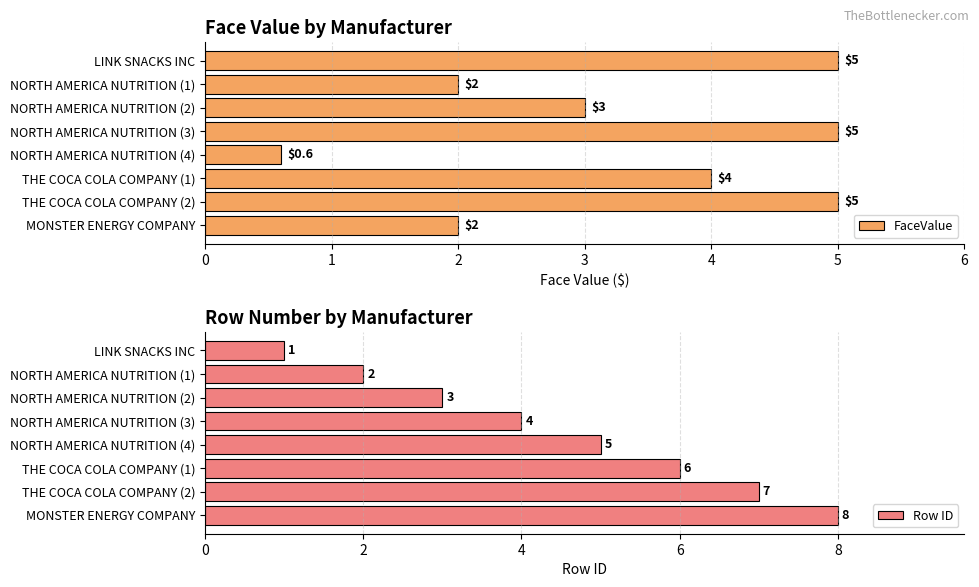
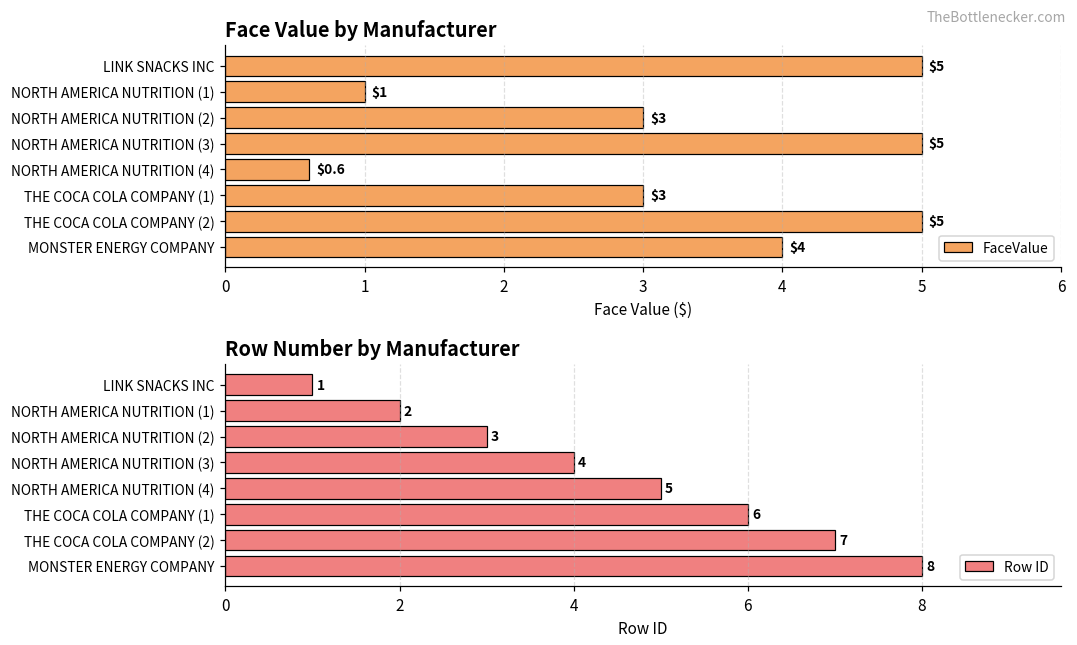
Face Value by Manufacturer, NORTH AMERICA NUTRITION (1): $2 -> $1
Face Value by Manufacturer, THE COCA COLA COMPANY (1): $4 -> $3
Face Value by Manufacturer, MONSTER ENERGY COMPANY: $2 -> $4
